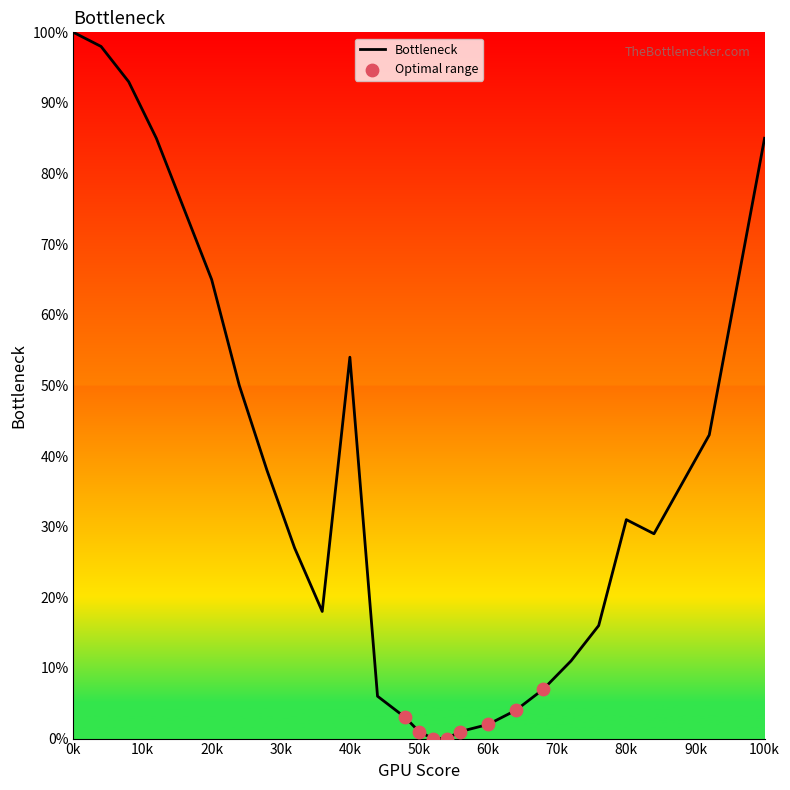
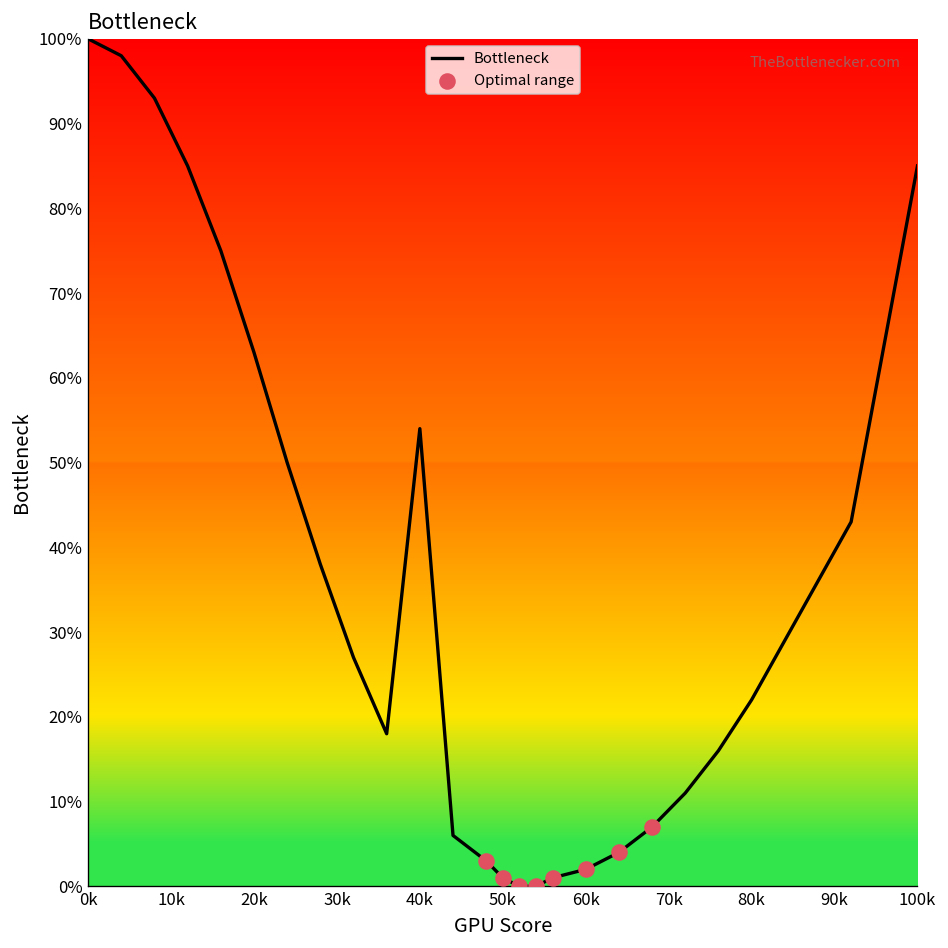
Bottleneck, 20k: 65% -> 63%
Bottleneck, 80k: 31% -> 22%
